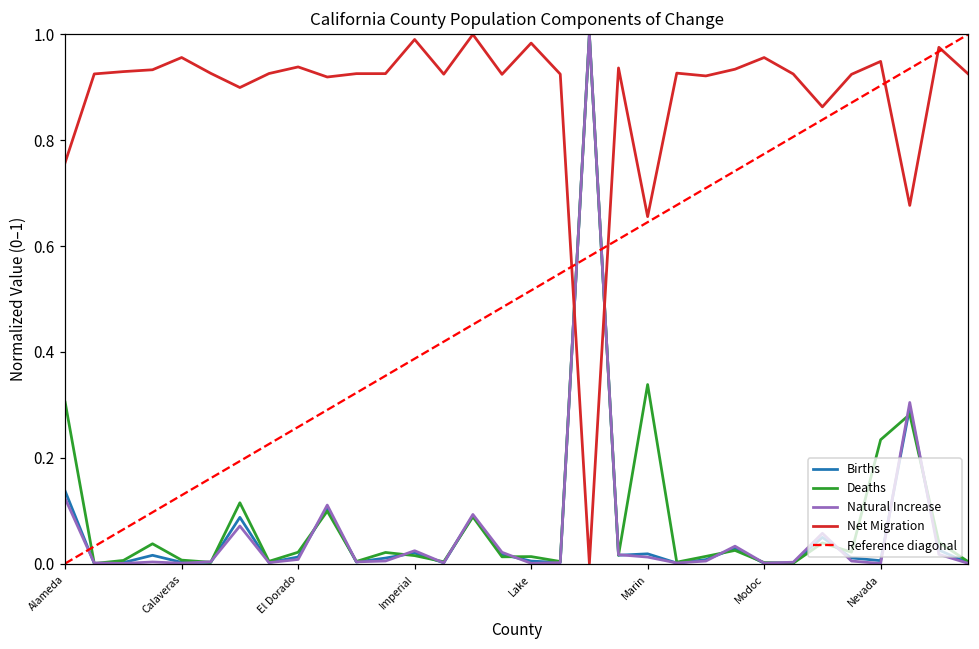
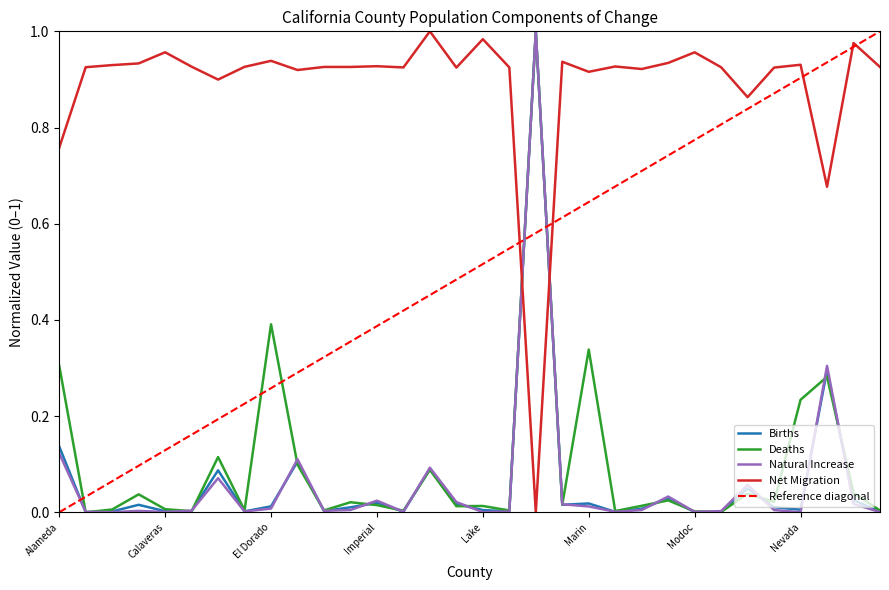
Deaths, El Dorado: 0.02 -> 0.39
Net Migration, Imperial: 0.99 -> 0.93
Net Migration, Marin: 0.66 -> 0.92
Net Migration, Nevada: 0.95 -> 0.93
